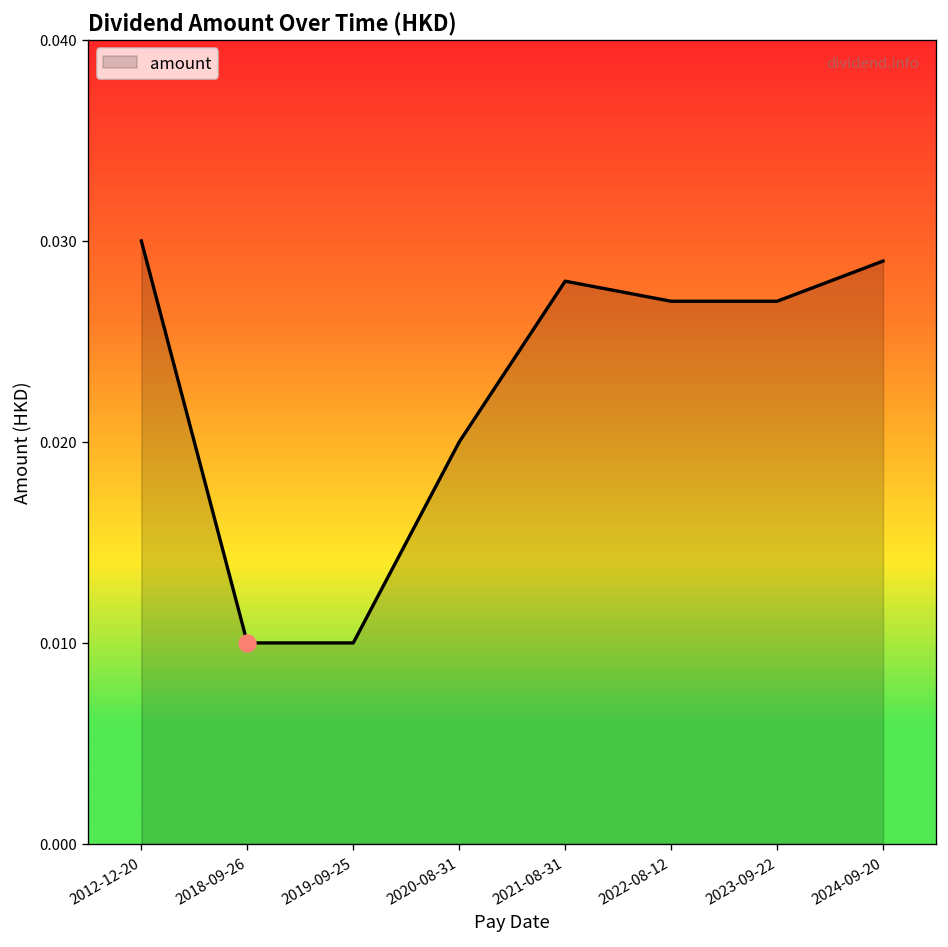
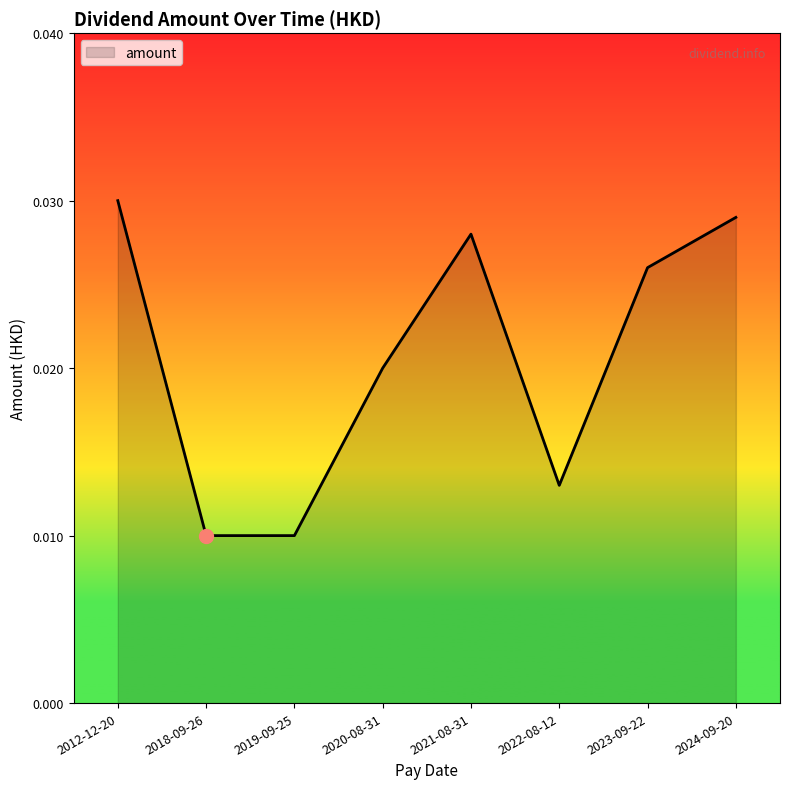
amount, 2022-08-12: 0.027 -> 0.013
amount, 2023-09-22: 0.027 -> 0.026
